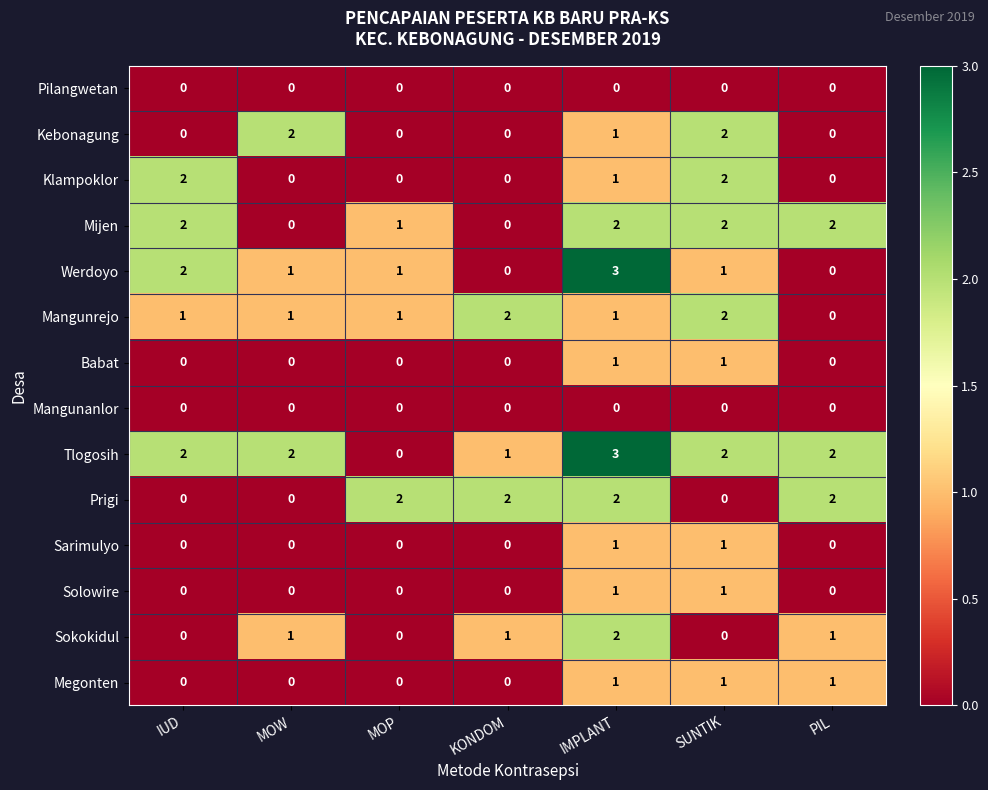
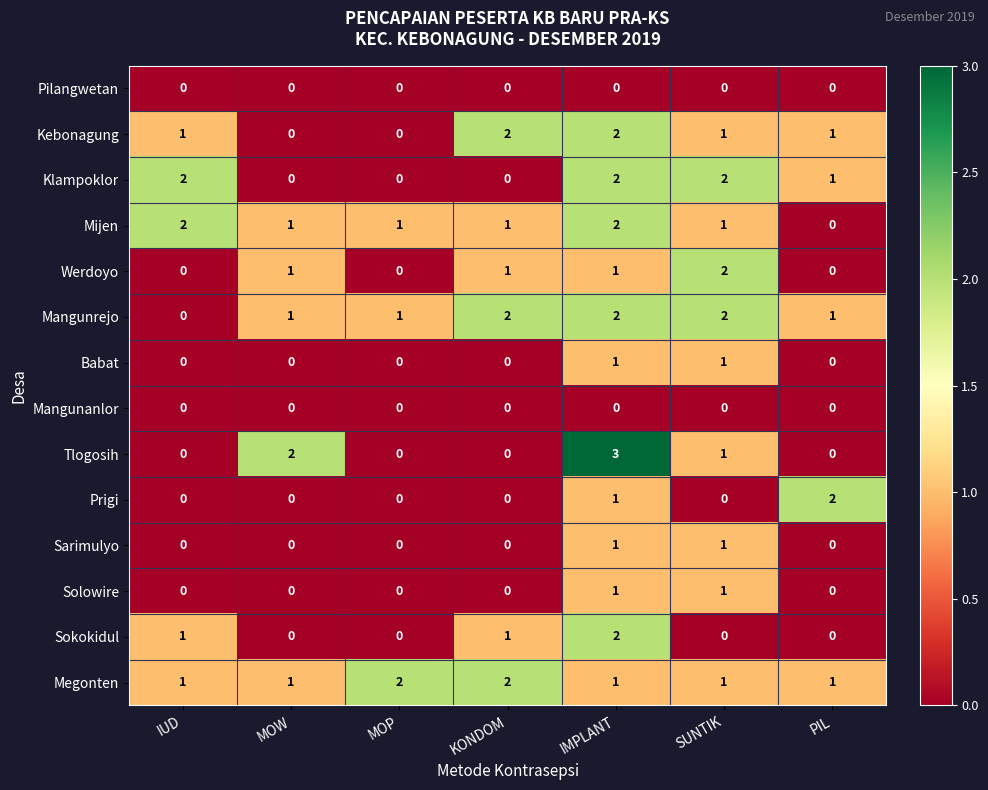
Kebonagung, IUD: 0 -> 1
Kebonagung, MOW: 2 -> 0
Kebonagung, KONDOM: 0 -> 2
Kebonagung, IMPLANT: 1 -> 2
Kebonagung, SUNTIK: 2 -> 1
Kebonagung, PIL: 0 -> 1
Klampoklor, IMPLANT: 1 -> 2
Klampoklor, PIL: 0 -> 1
Mijen, MOW: 0 -> 1
Mijen, KONDOM: 0 -> 1
Mijen, SUNTIK: 2 -> 1
Mijen, PIL: 2 -> 0
Werdoyo, IUD: 2 -> 0
Werdoyo, MOP: 1 -> 0
Werdoyo, KONDOM: 0 -> 1
Werdoyo, IMPLANT: 3 -> 1
Werdoyo, SUNTIK: 1 -> 2
Mangunrejo, IUD: 1 -> 0
Mangunrejo, IMPLANT: 1 -> 2
Mangunrejo, PIL: 0 -> 1
Tlogosih, IUD: 2 -> 0
Tlogosih, KONDOM: 1 -> 0
Tlogosih, SUNTIK: 2 -> 1
Tlogosih, PIL: 2 -> 0
Prigi, MOP: 2 -> 0
Prigi, KONDOM: 2 -> 0
Prigi, IMPLANT: 2 -> 1
Sokokidul, IUD: 0 -> 1
Sokokidul, MOW: 1 -> 0
Sokokidul, PIL: 1 -> 0
Megonten, IUD: 0 -> 1
Megonten, MOW: 0 -> 1
Megonten, MOP: 0 -> 2
Megonten, KONDOM: 0 -> 2
